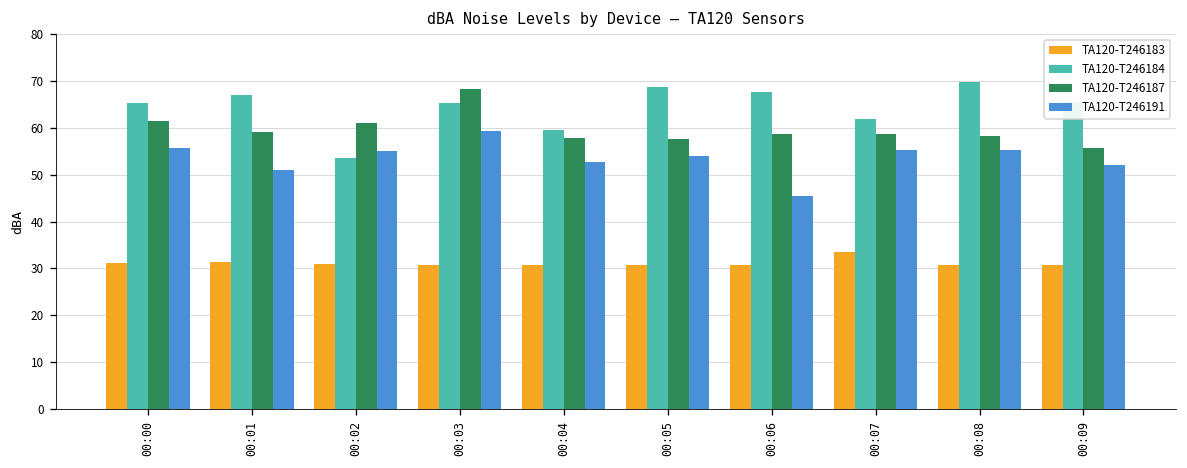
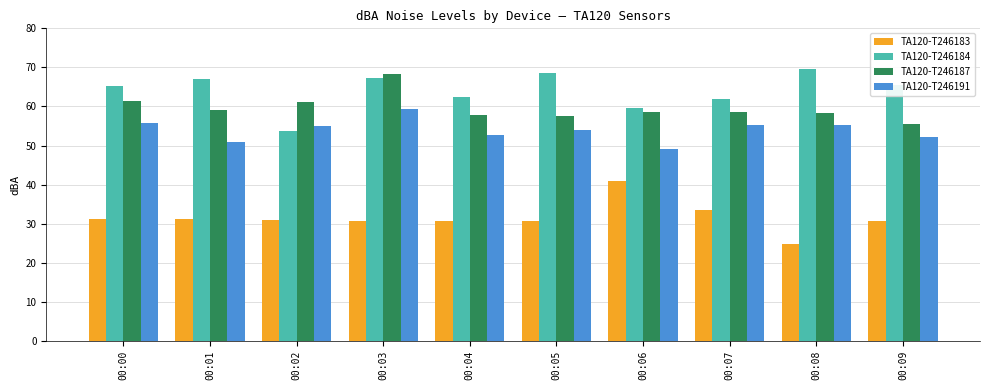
TA120-T246184, 00:03: 65 -> 67
TA120-T246184, 00:04: 60 -> 63
TA120-T246183, 00:06: 31 -> 41
TA120-T246184, 00:06: 68 -> 60
TA120-T246191, 00:06: 45 -> 49
TA120-T246183, 00:08: 31 -> 25
